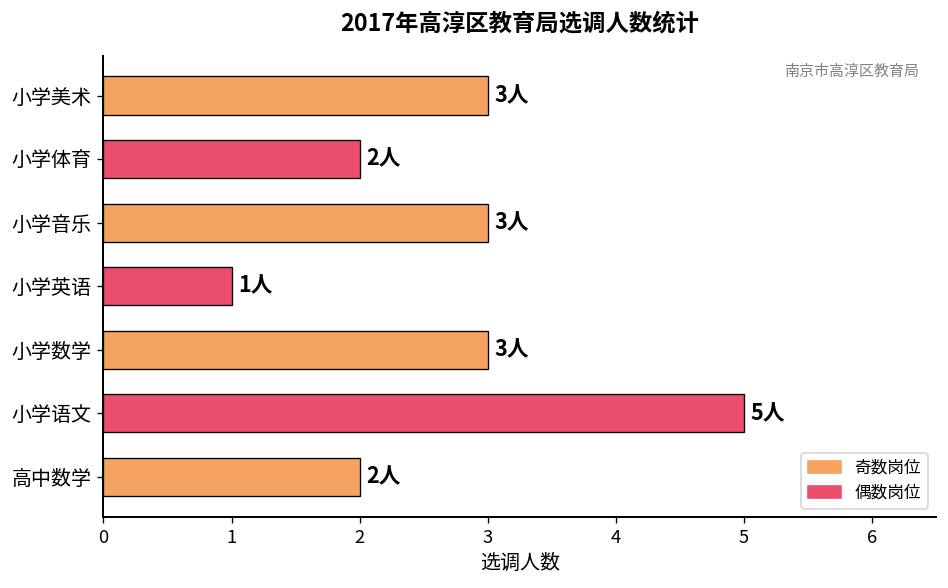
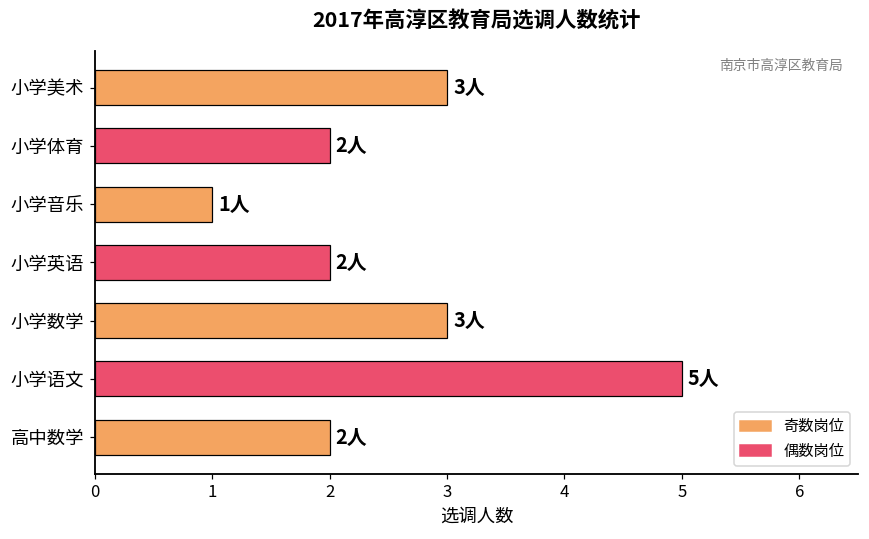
小学音乐: 3人 -> 1人
小学英语: 1人 -> 2人
